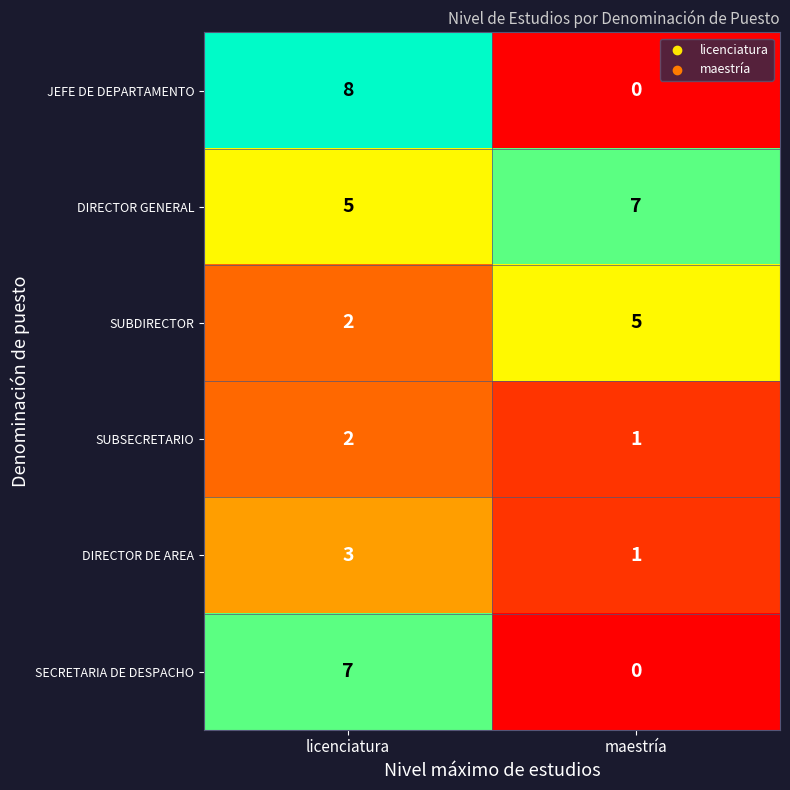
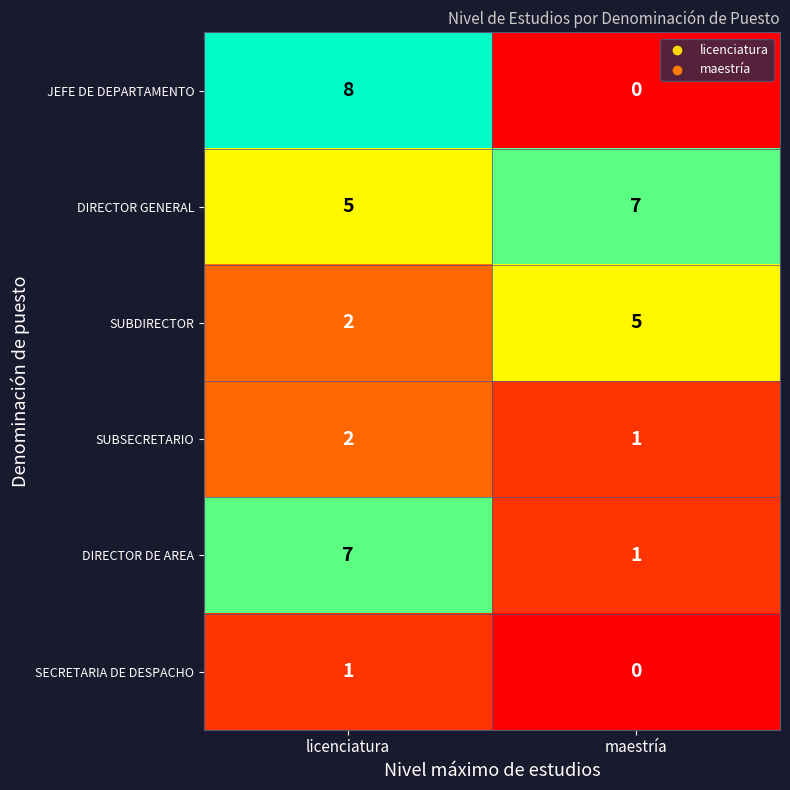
DIRECTOR DE AREA, licenciatura: 3 -> 7
SECRETARIA DE DESPACHO, licenciatura: 7 -> 1
